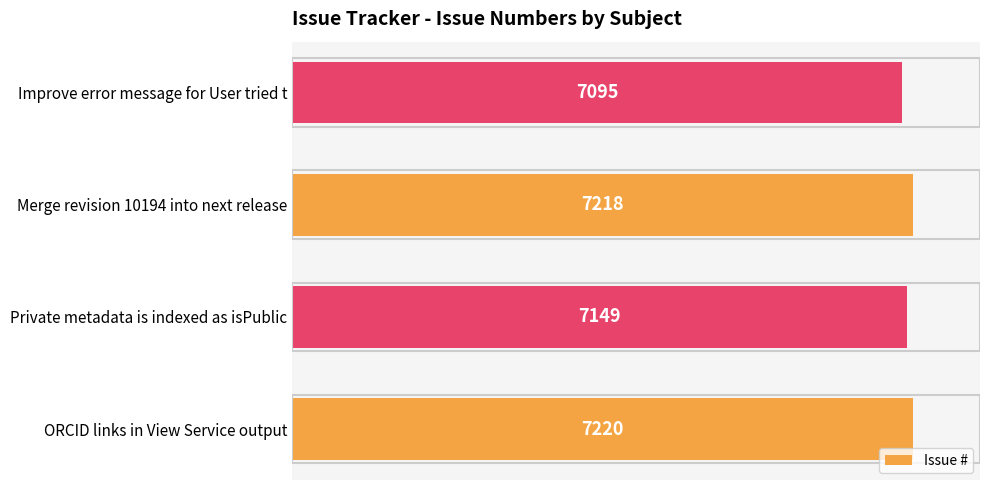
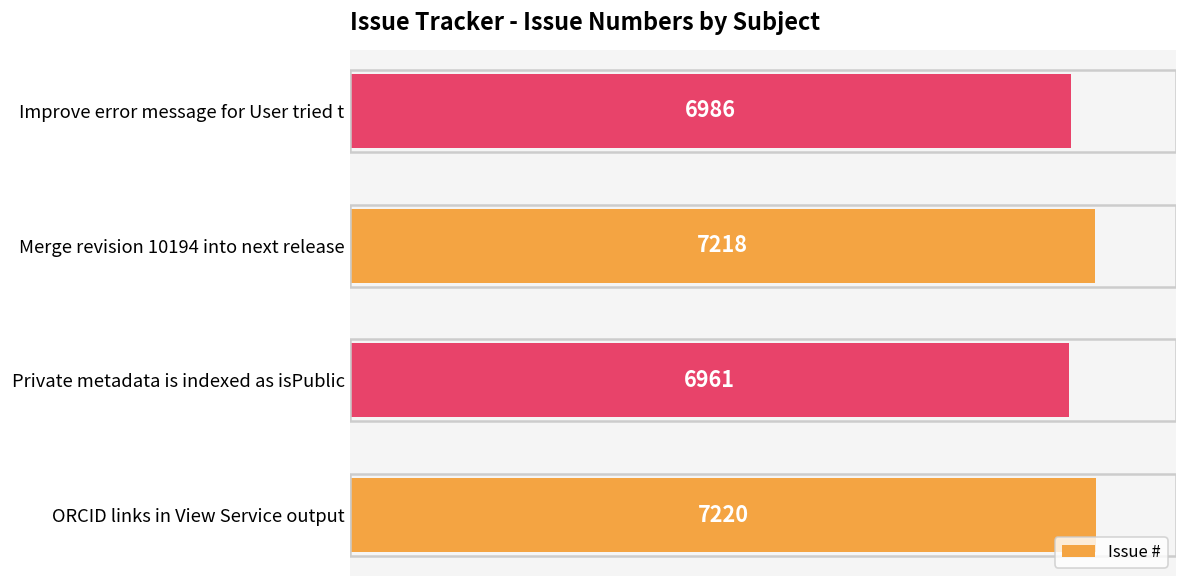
Improve error message for User tried t: 7095 -> 6986
Private metadata is indexed as isPublic: 7149 -> 6961
